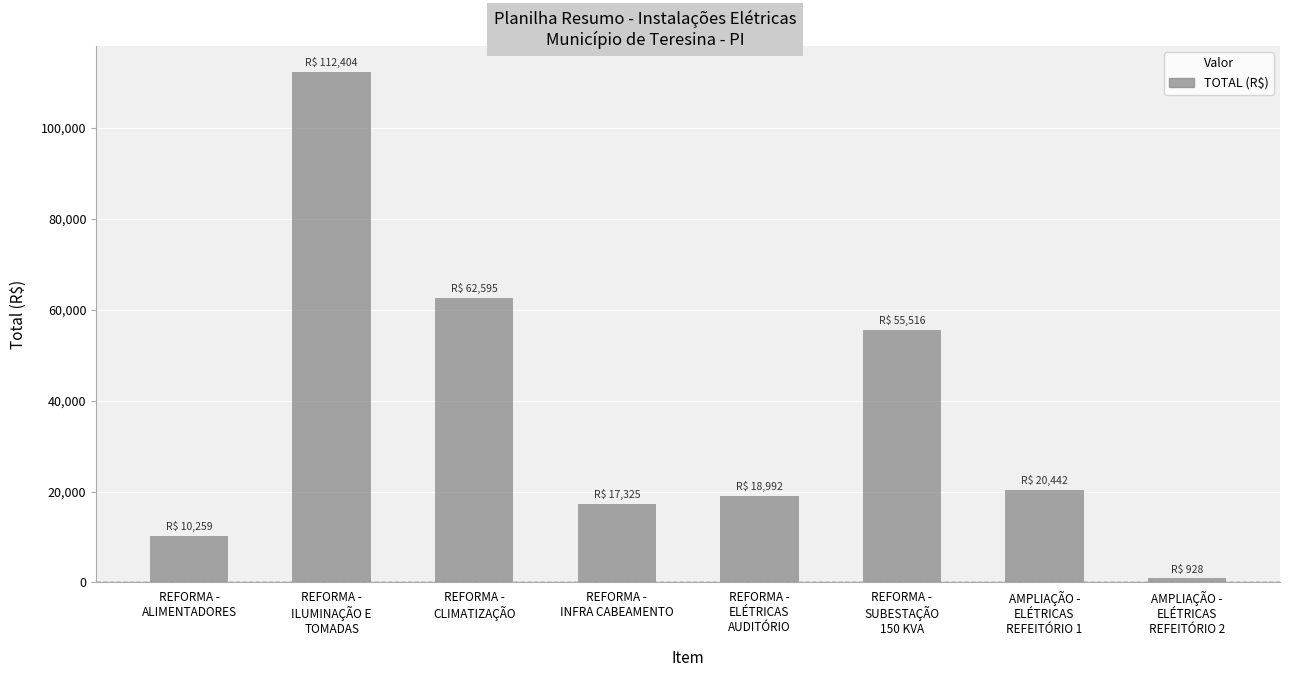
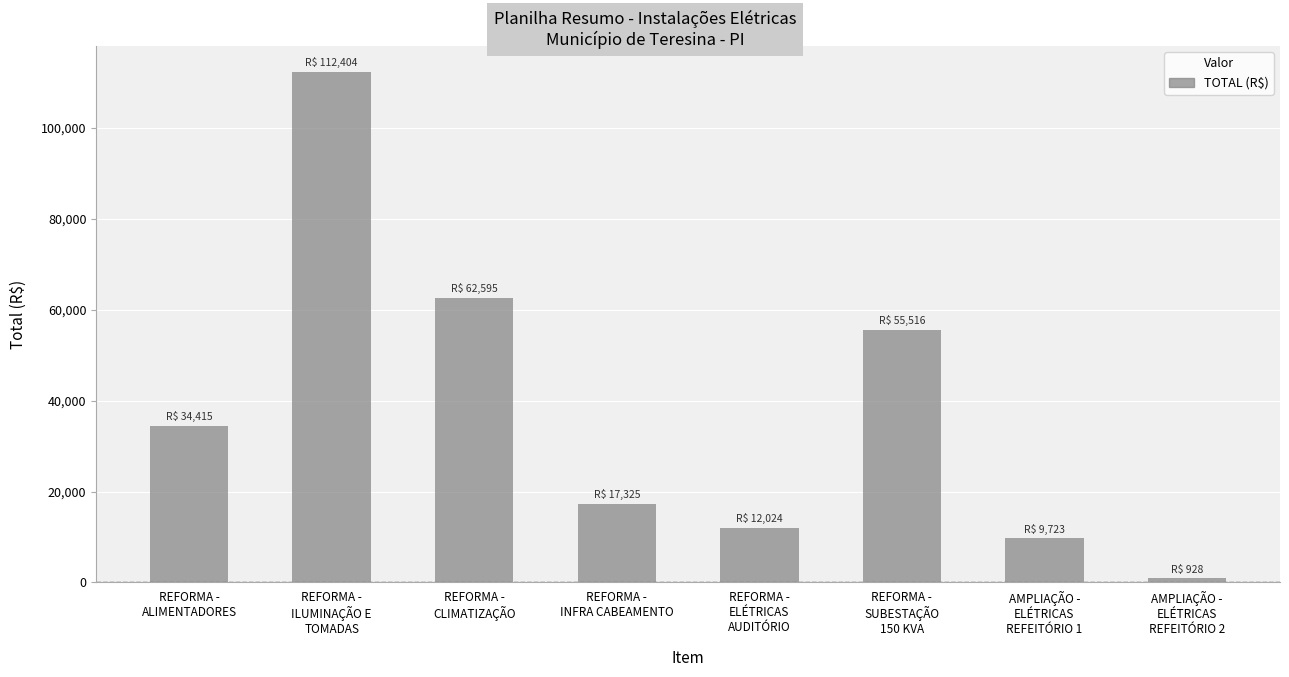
REFORMA - ALIMENTADORES: 10,259 -> 34,415
REFORMA - ELÉTRICAS AUDITÓRIO: 18,992 -> 12,024
AMPLIAÇÃO - ELÉTRICAS REFEITÓRIO 1: 20,442 -> 9,723
